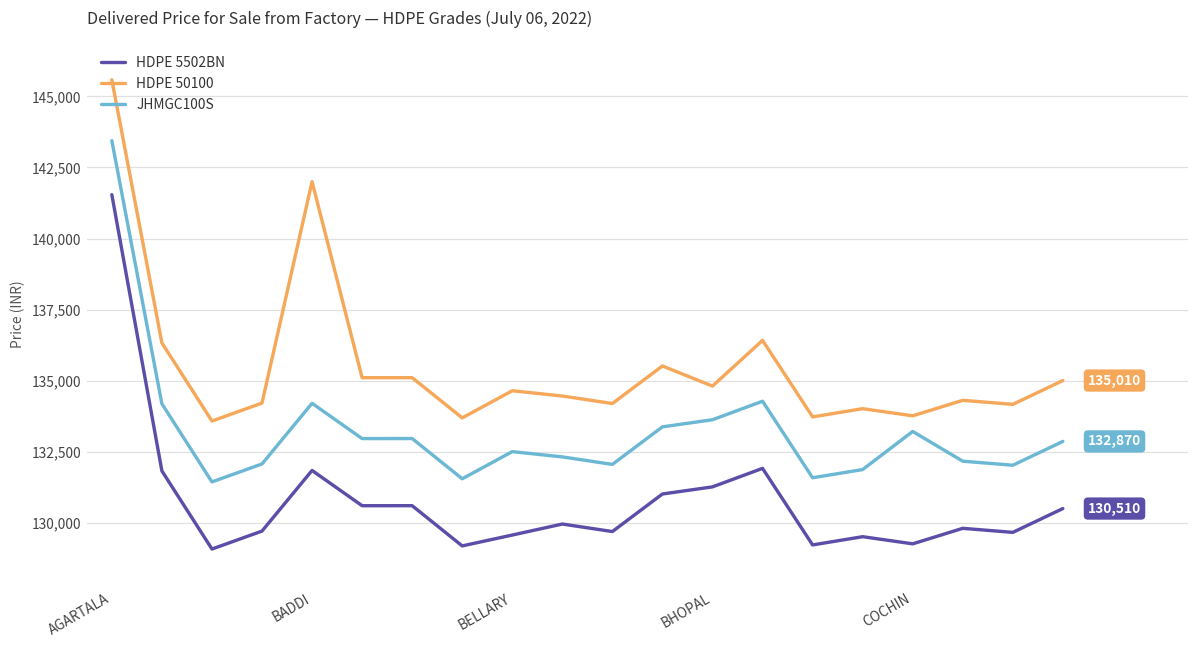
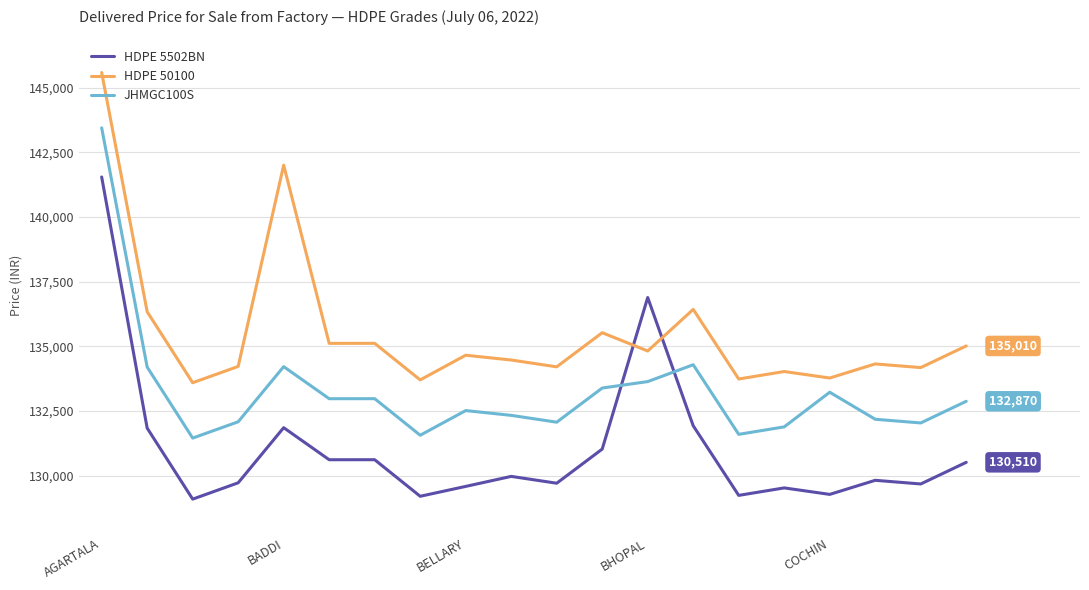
HDPE 5502BN, BHOPAL: 131,300 -> 136,900
